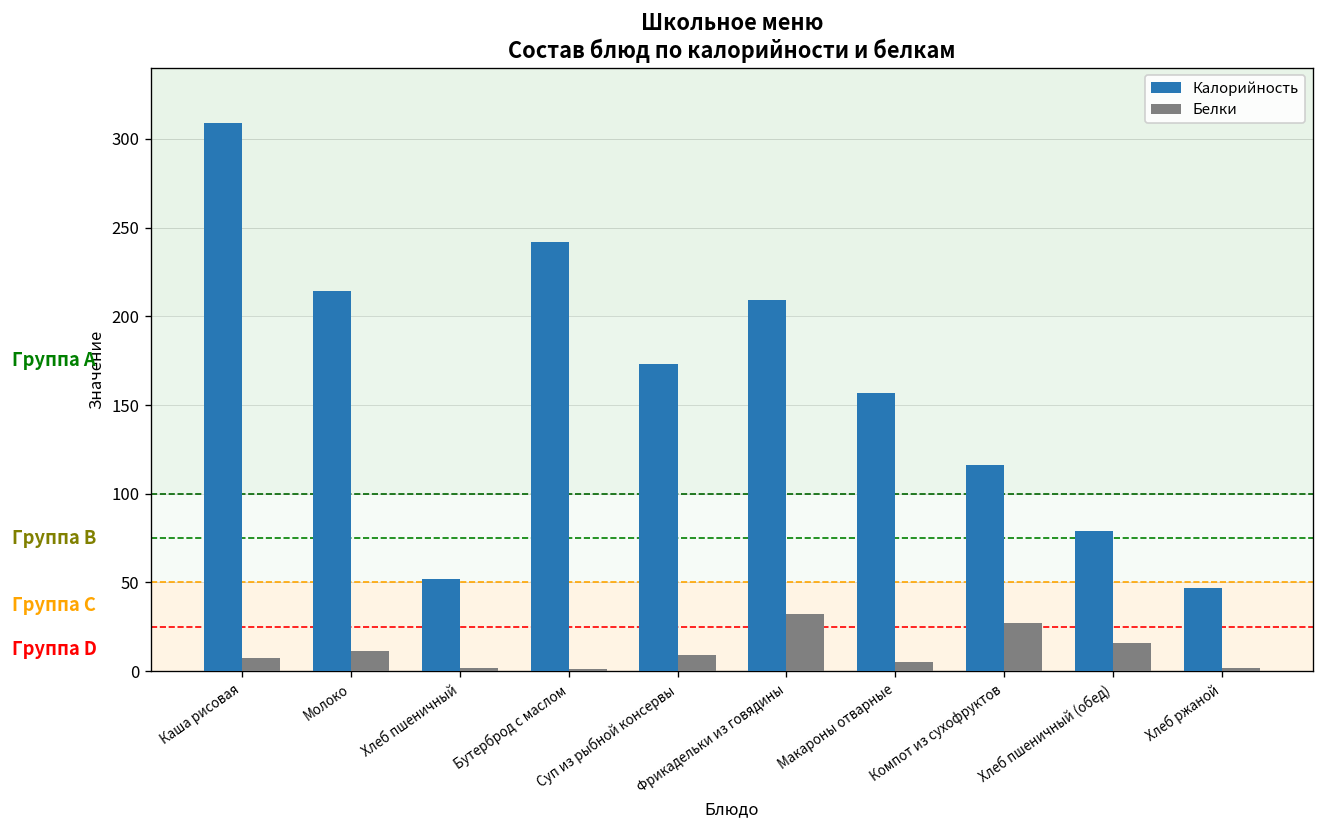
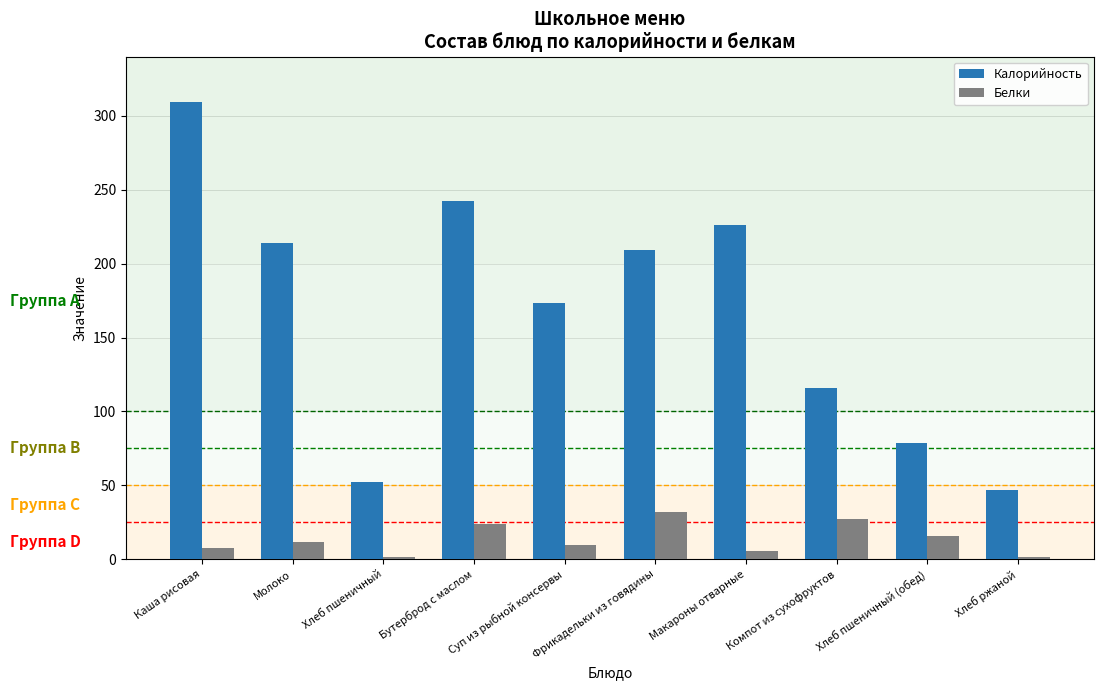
Белки, Бутерброд с маслом: 1 -> 24
Калорийность, Макароны отварные: 157 -> 226
